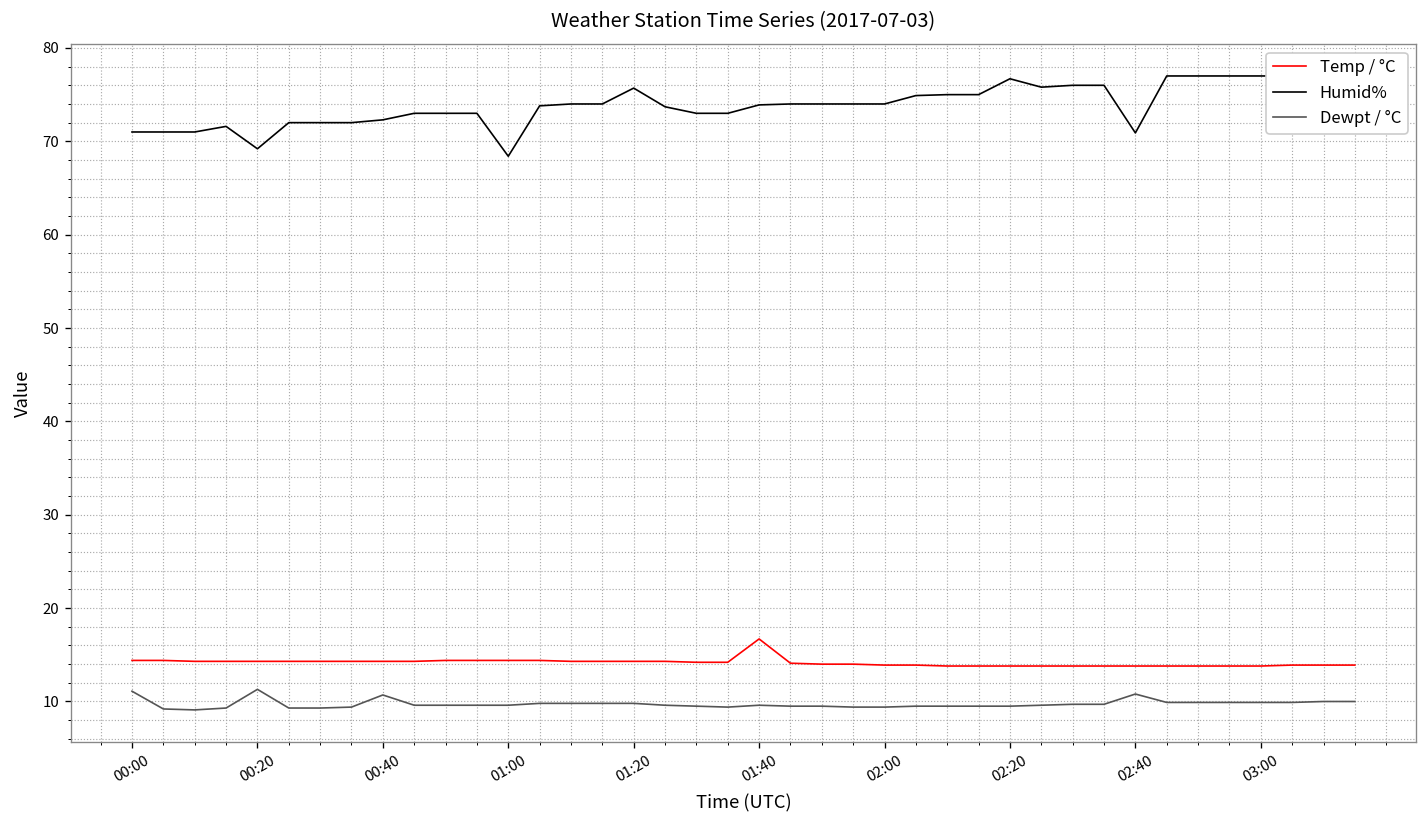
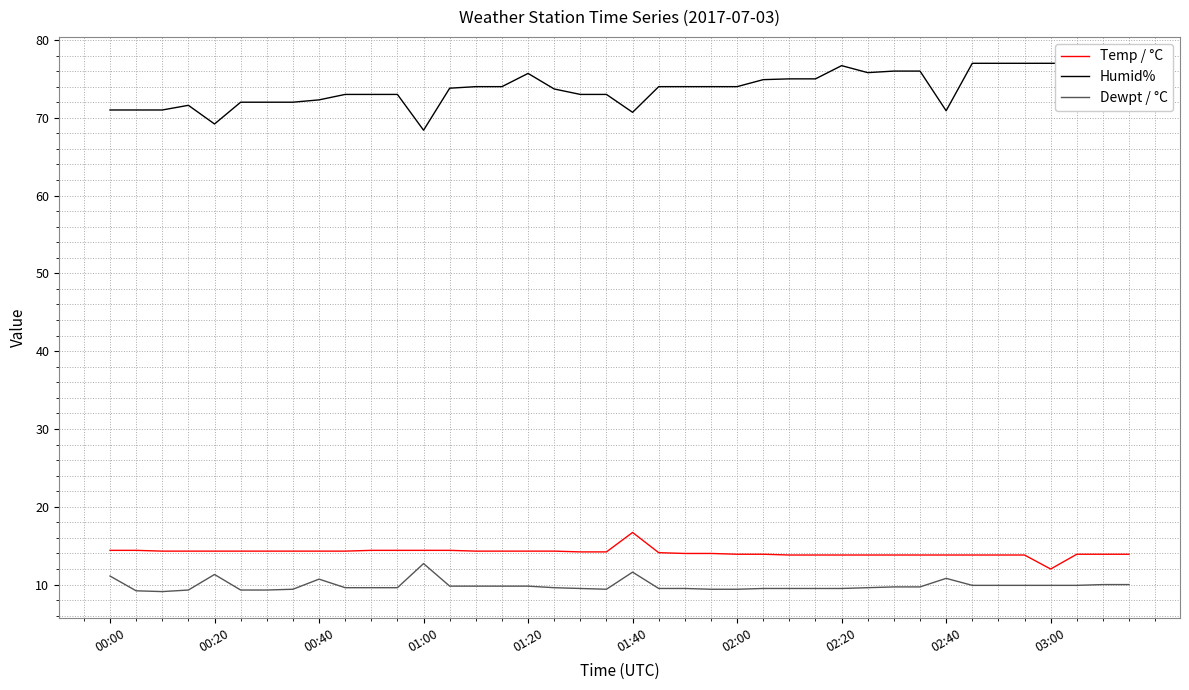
Dewpt / °C, 01:00: 10 -> 13
Humid%, 01:40: 74 -> 71
Dewpt / °C, 01:40: 10 -> 12
Temp / °C, 03:00: 14 -> 12
